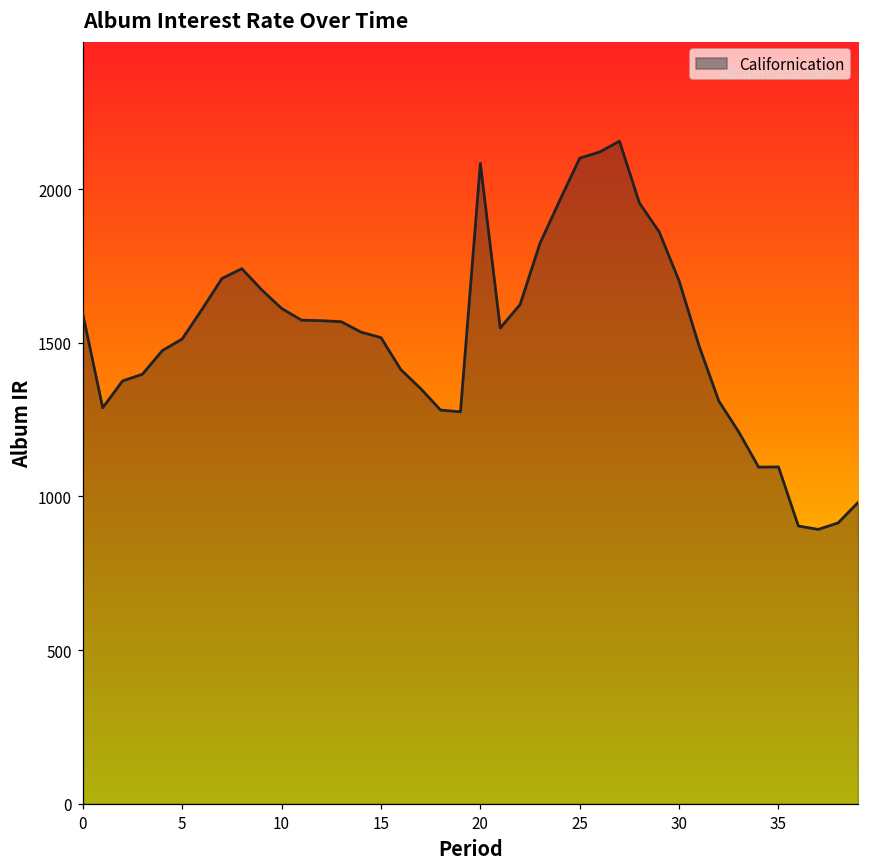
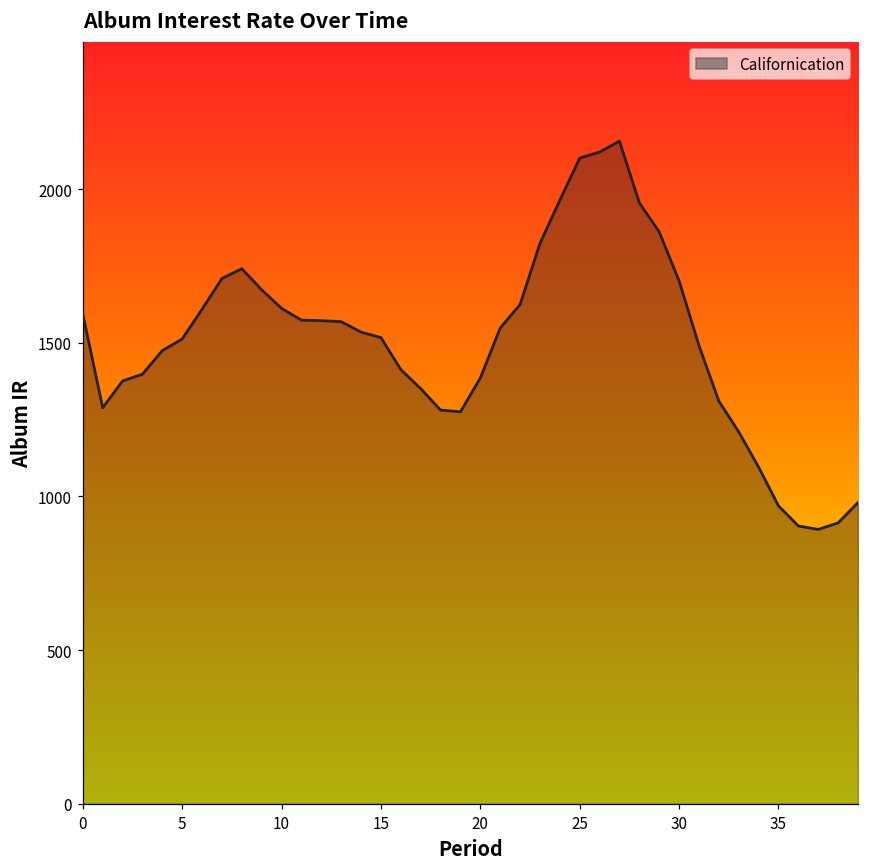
20: 2080 -> 1390
35: 1100 -> 970
